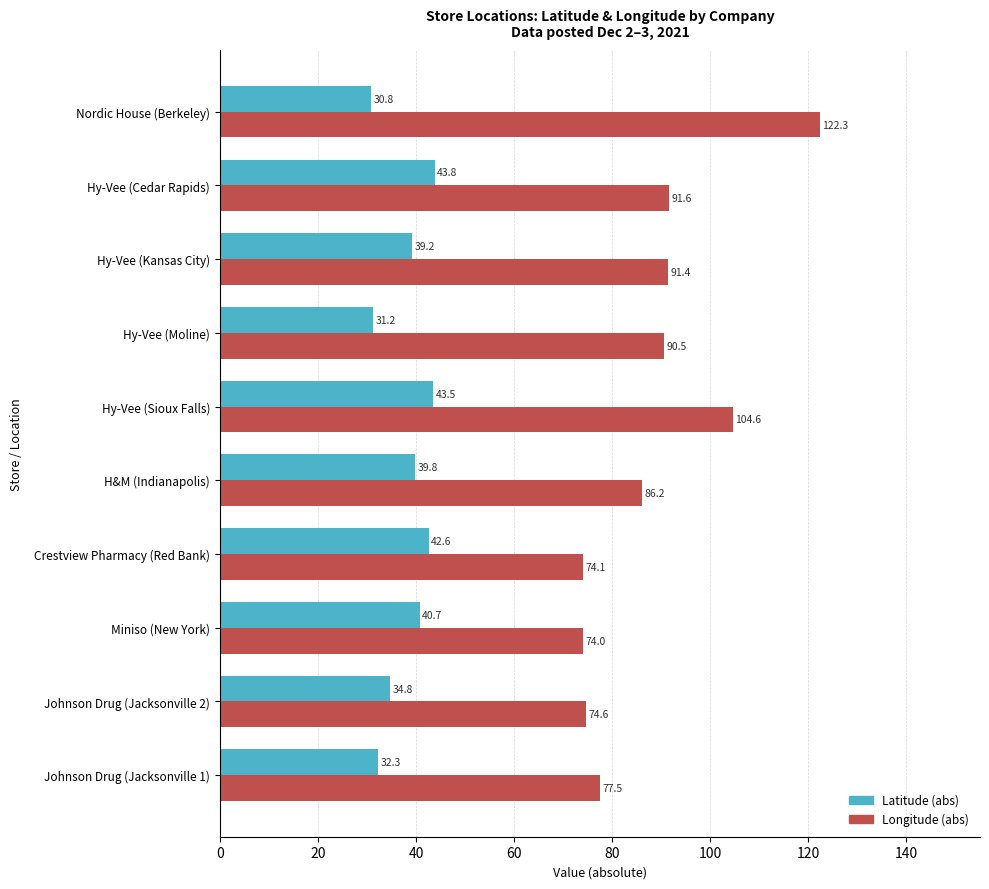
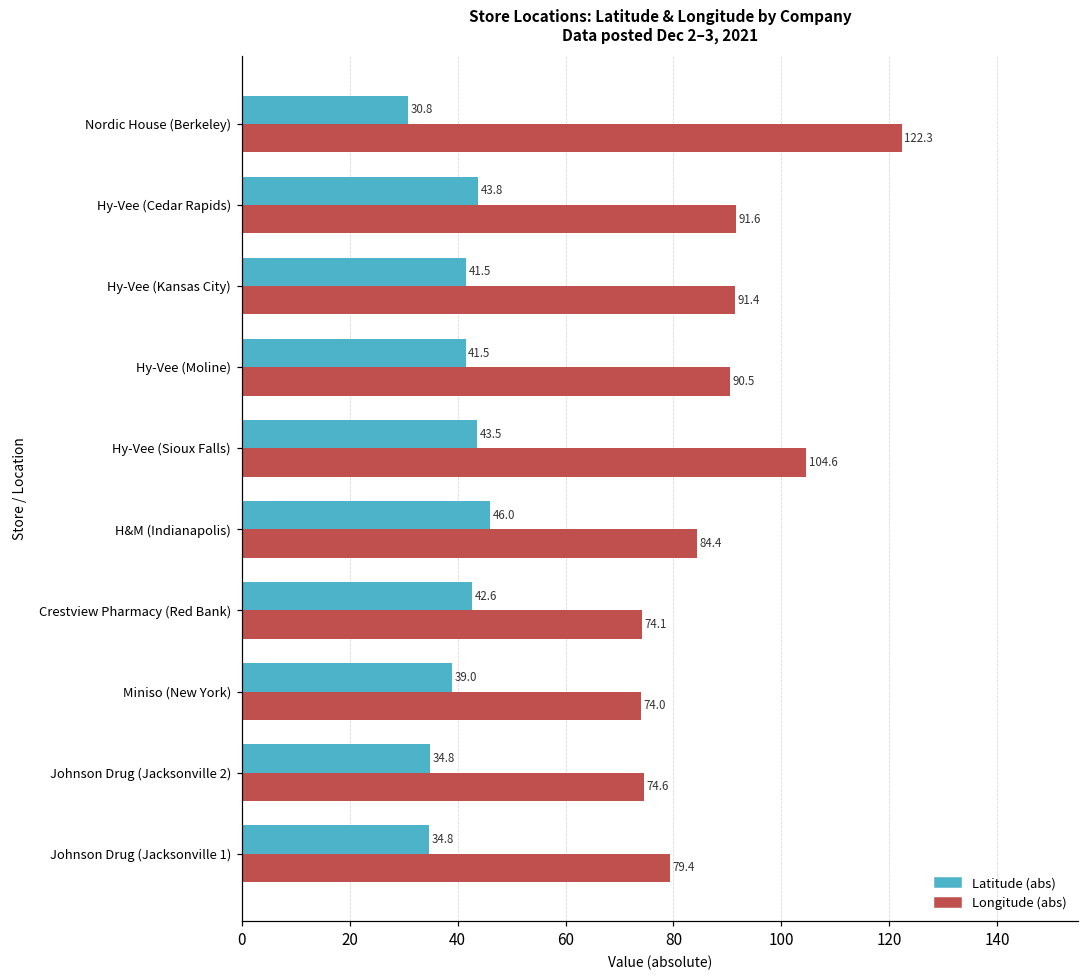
Latitude (abs), Hy-Vee (Kansas City): 39.2 -> 41.5
Latitude (abs), Hy-Vee (Moline): 31.2 -> 41.5
Latitude (abs), H&M (Indianapolis): 39.8 -> 46.0
Longitude (abs), H&M (Indianapolis): 86.2 -> 84.4
Latitude (abs), Miniso (New York): 40.7 -> 39.0
Latitude (abs), Johnson Drug (Jacksonville 1): 32.3 -> 34.8
Longitude (abs), Johnson Drug (Jacksonville 1): 77.5 -> 79.4
